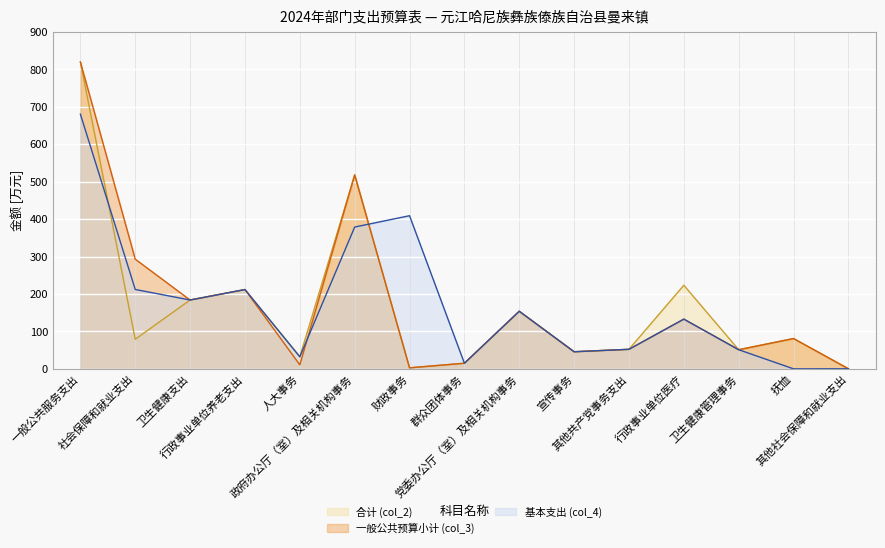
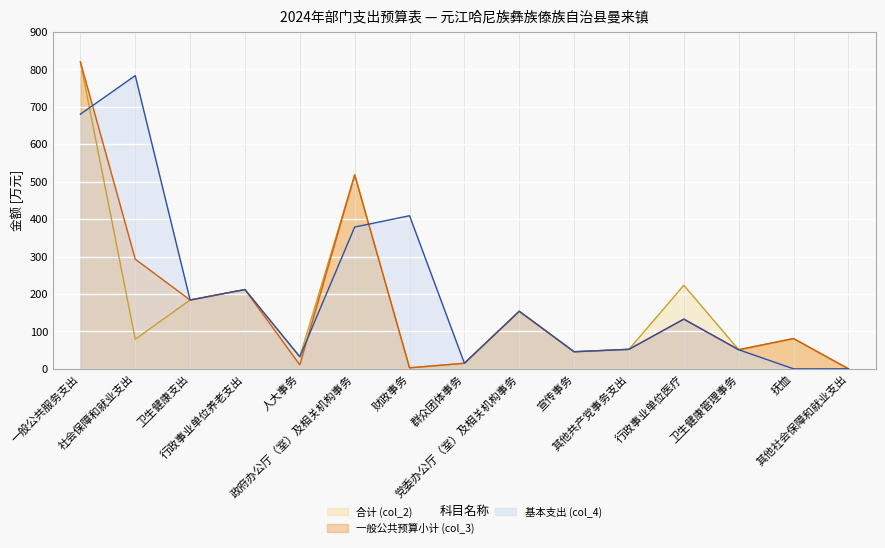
基本支出 (col_4), 社会保障和就业支出: 210 -> 780
